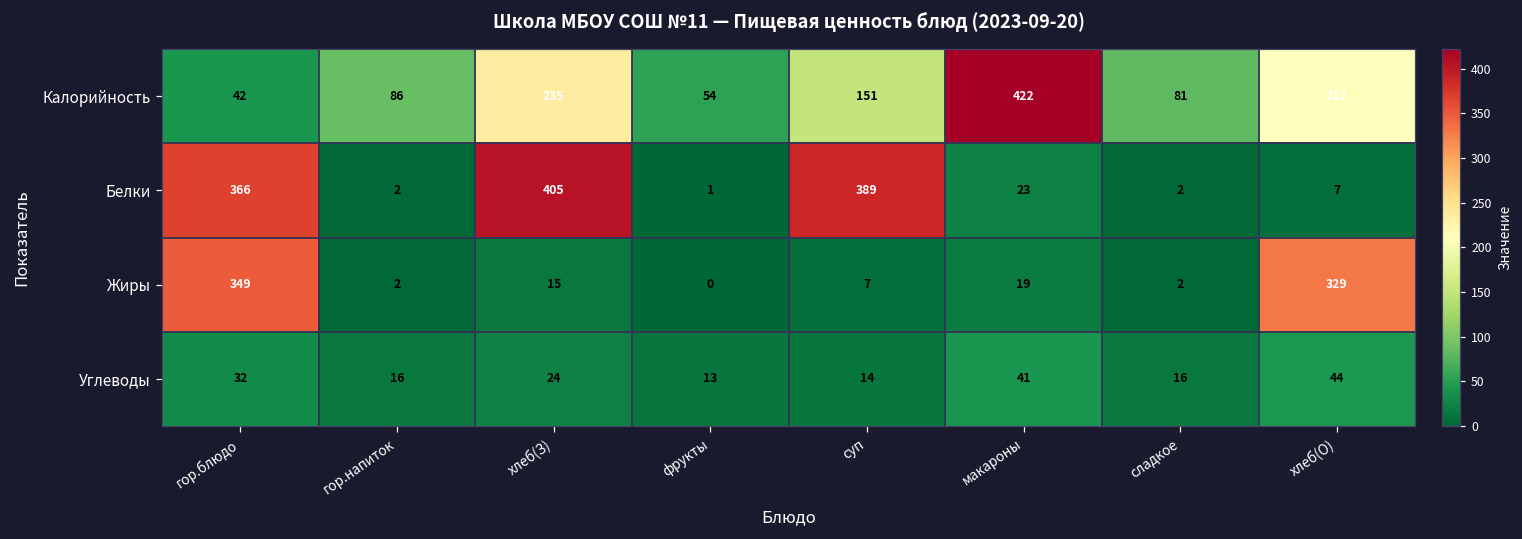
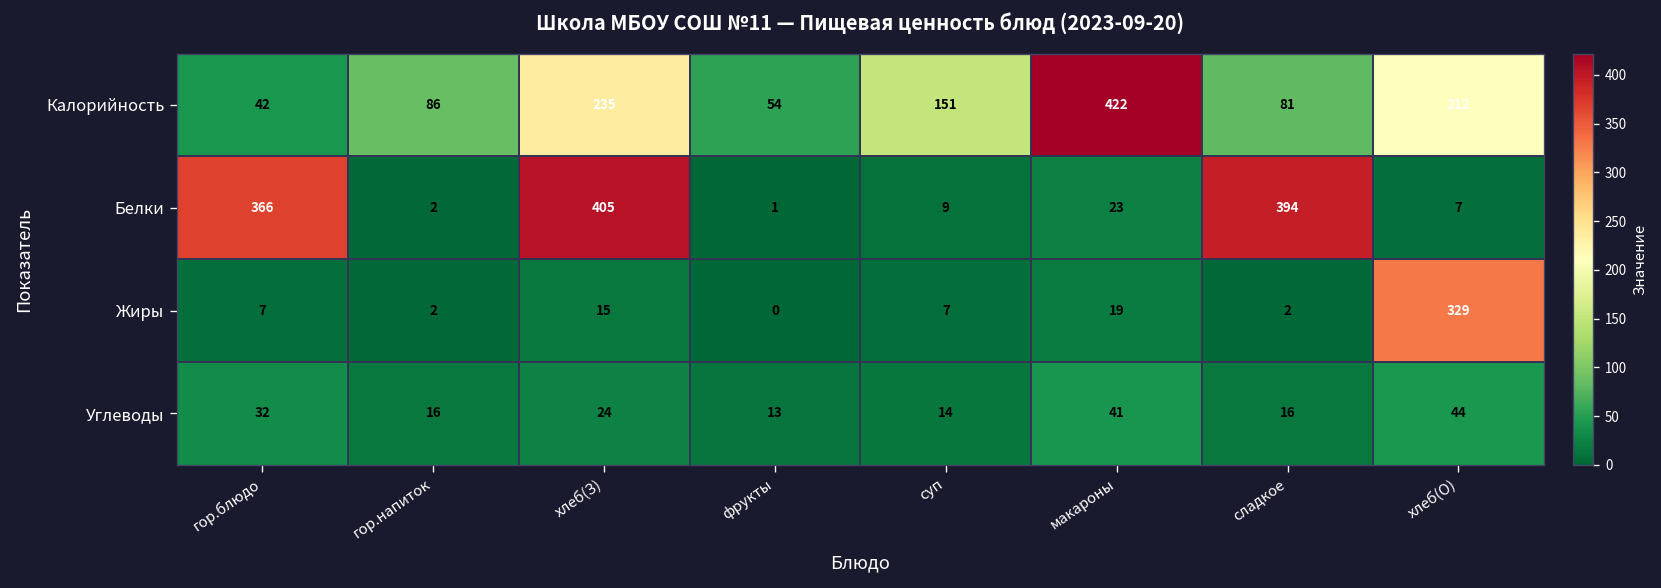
Белки, суп: 389 -> 9
Белки, сладкое: 2 -> 394
Жиры, гор.блюдо: 349 -> 7
